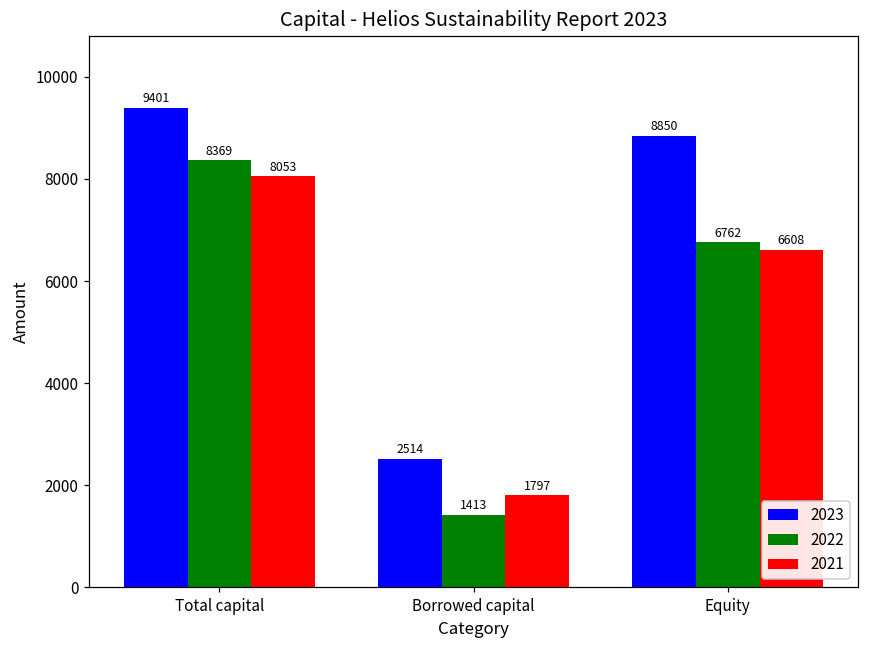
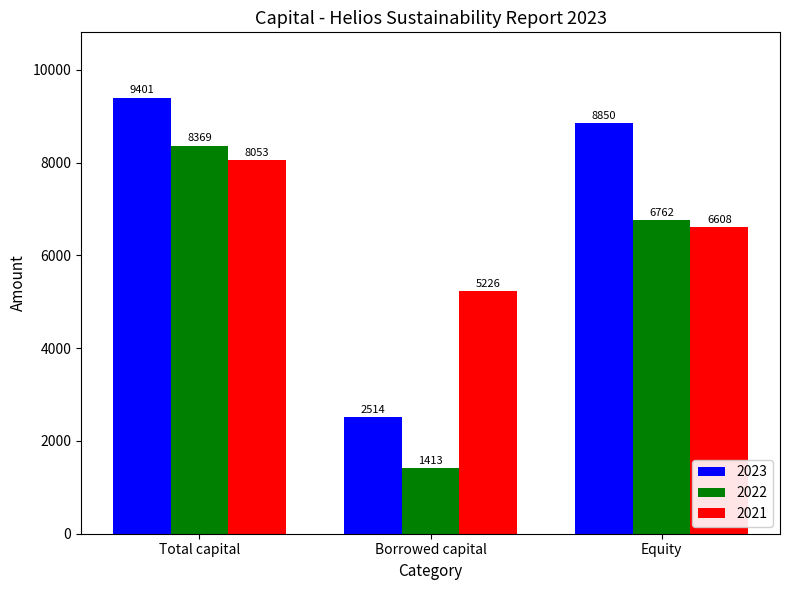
2021, Borrowed capital: 1797 -> 5226
